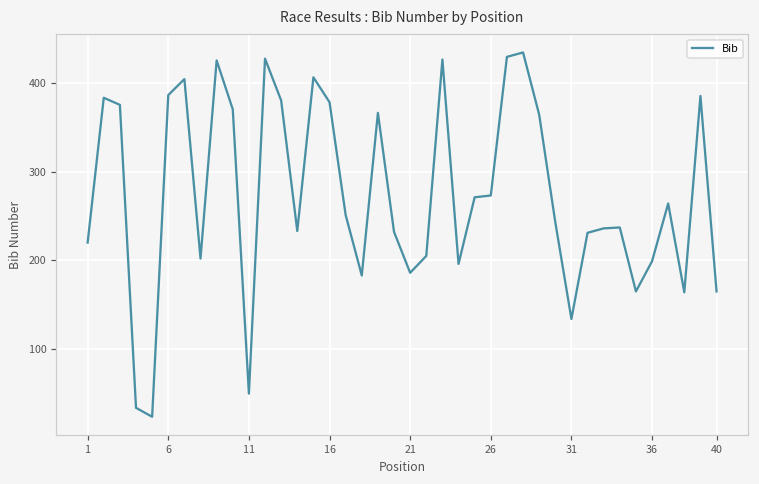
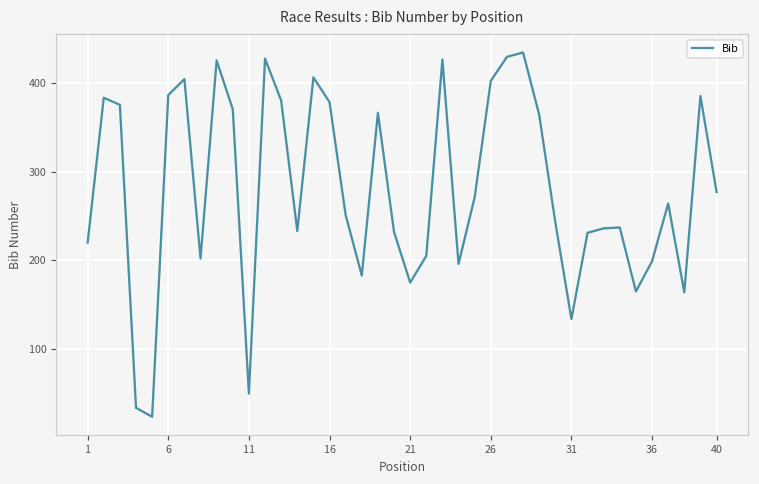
21: 190 -> 180
26: 270 -> 400
40: 170 -> 280
